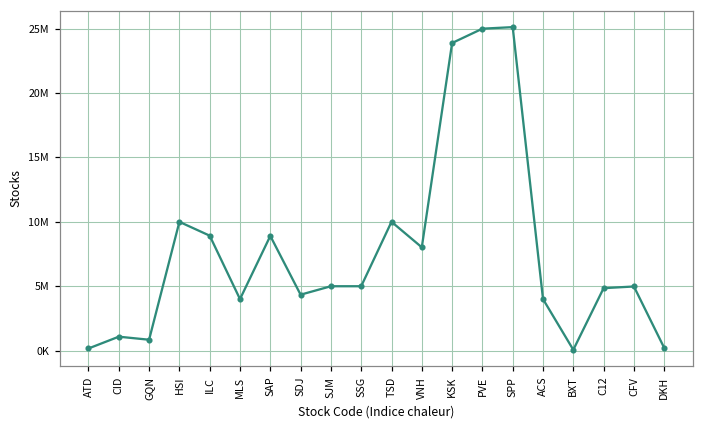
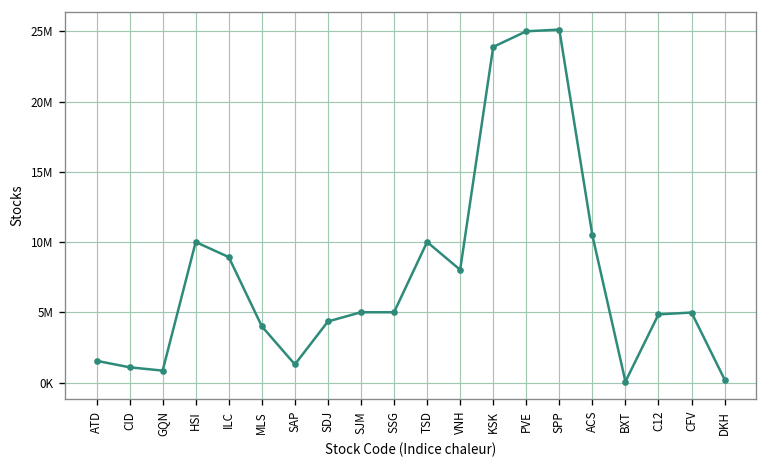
ATD: 200000 -> 1500000
SAP: 8900000 -> 1300000
ACS: 4000000 -> 10500000
